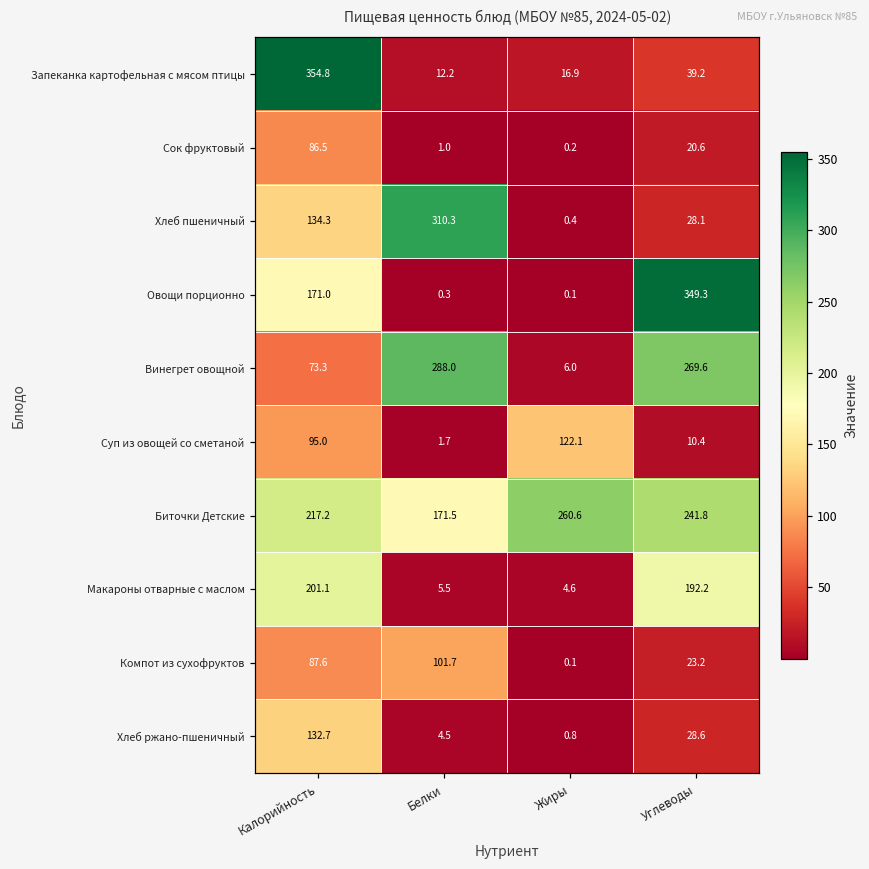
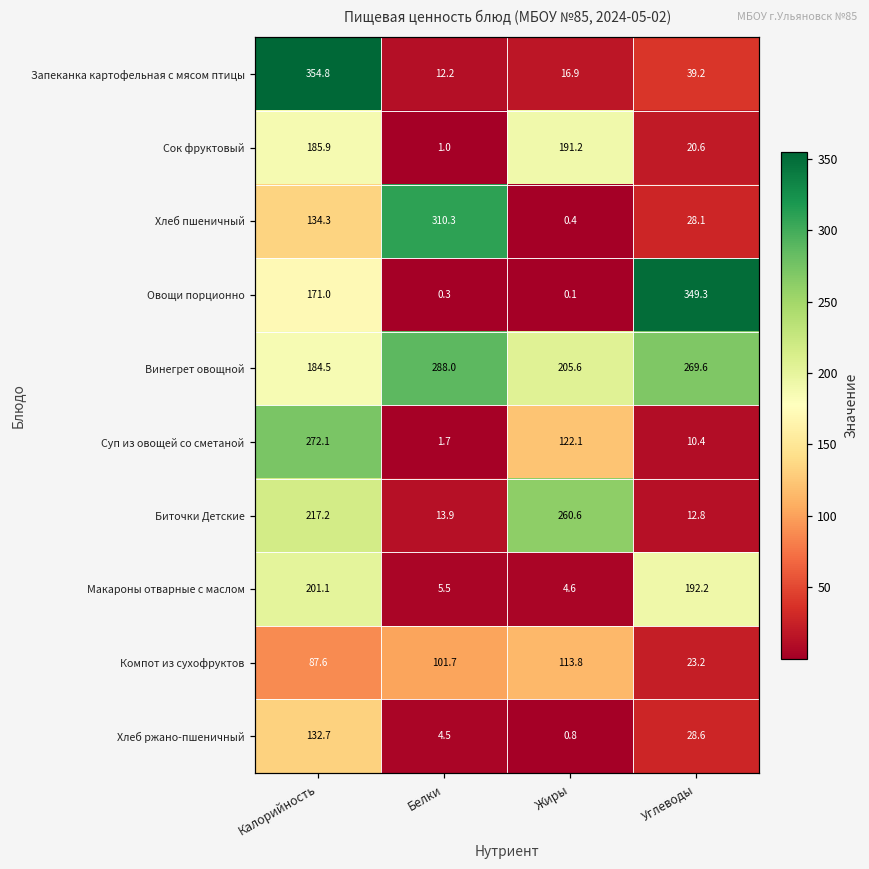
Сок фруктовый, Калорийность: 86.5 -> 185.9
Сок фруктовый, Жиры: 0.2 -> 191.2
Винегрет овощной, Калорийность: 73.3 -> 184.5
Винегрет овощной, Жиры: 6.0 -> 205.6
Суп из овощей со сметаной, Калорийность: 95.0 -> 272.1
Биточки Детские, Белки: 171.5 -> 13.9
Биточки Детские, Углеводы: 241.8 -> 12.8
Компот из сухофруктов, Жиры: 0.1 -> 113.8
